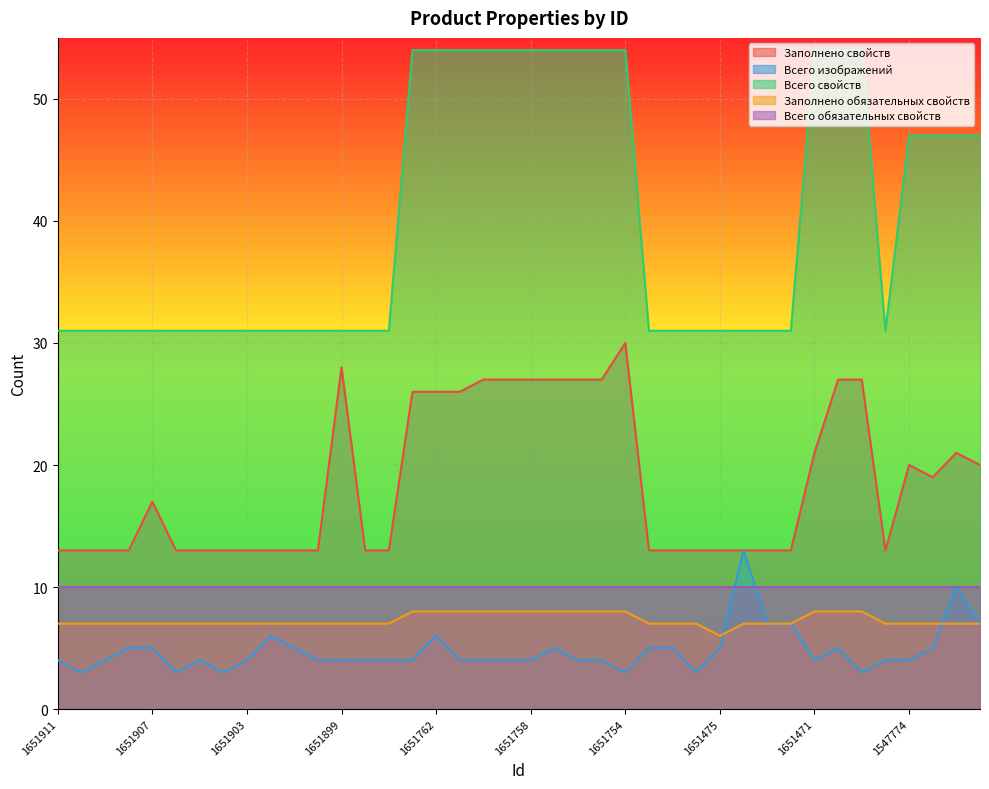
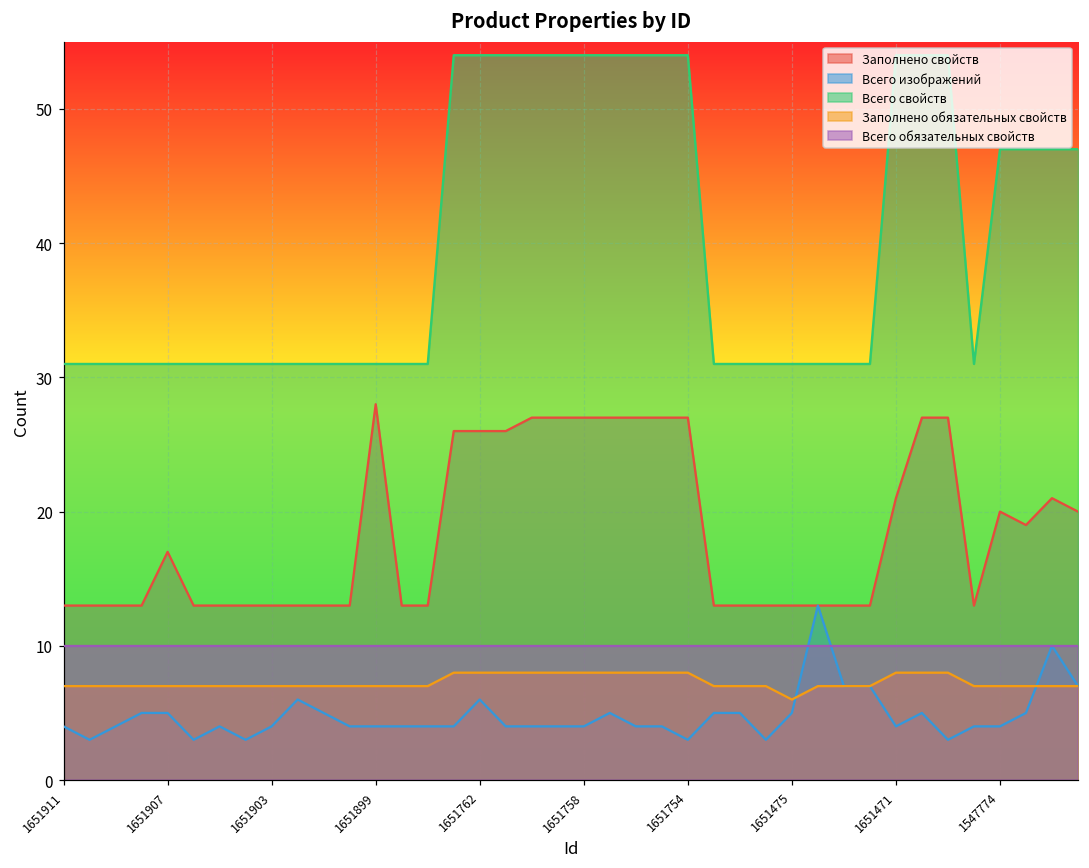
Заполнено свойств, 1651754: 30 -> 27
